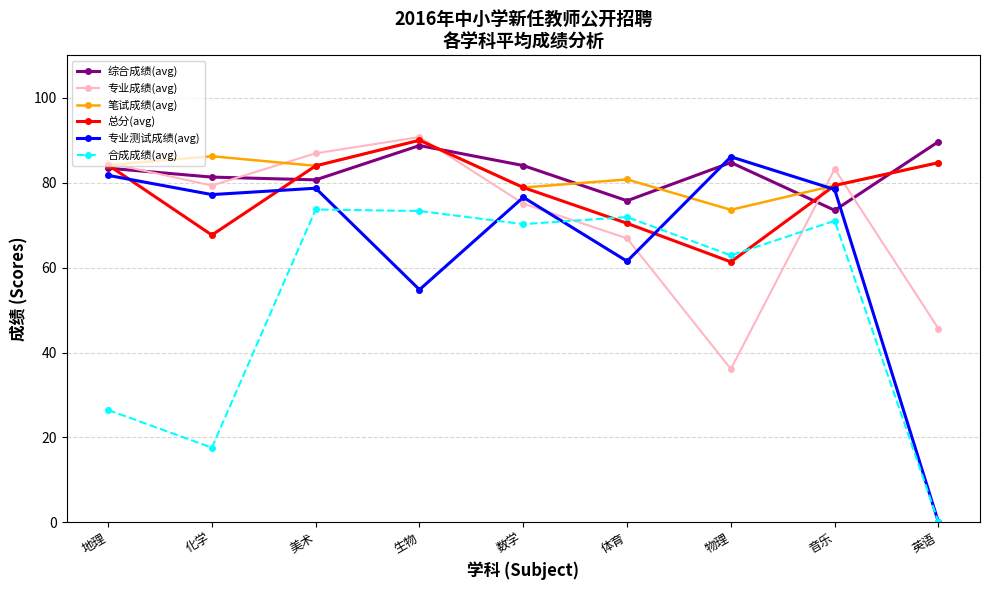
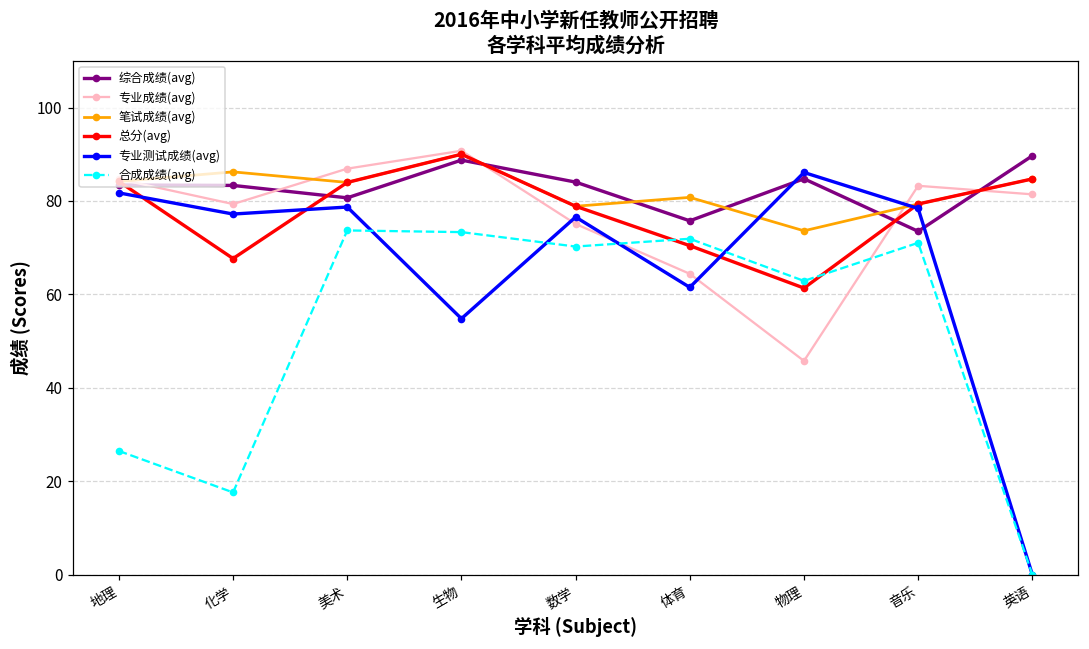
综合成绩(avg), 化学: 81 -> 83
专业成绩(avg), 体育: 67 -> 64
专业成绩(avg), 物理: 36 -> 46
专业成绩(avg), 英语: 46 -> 81
